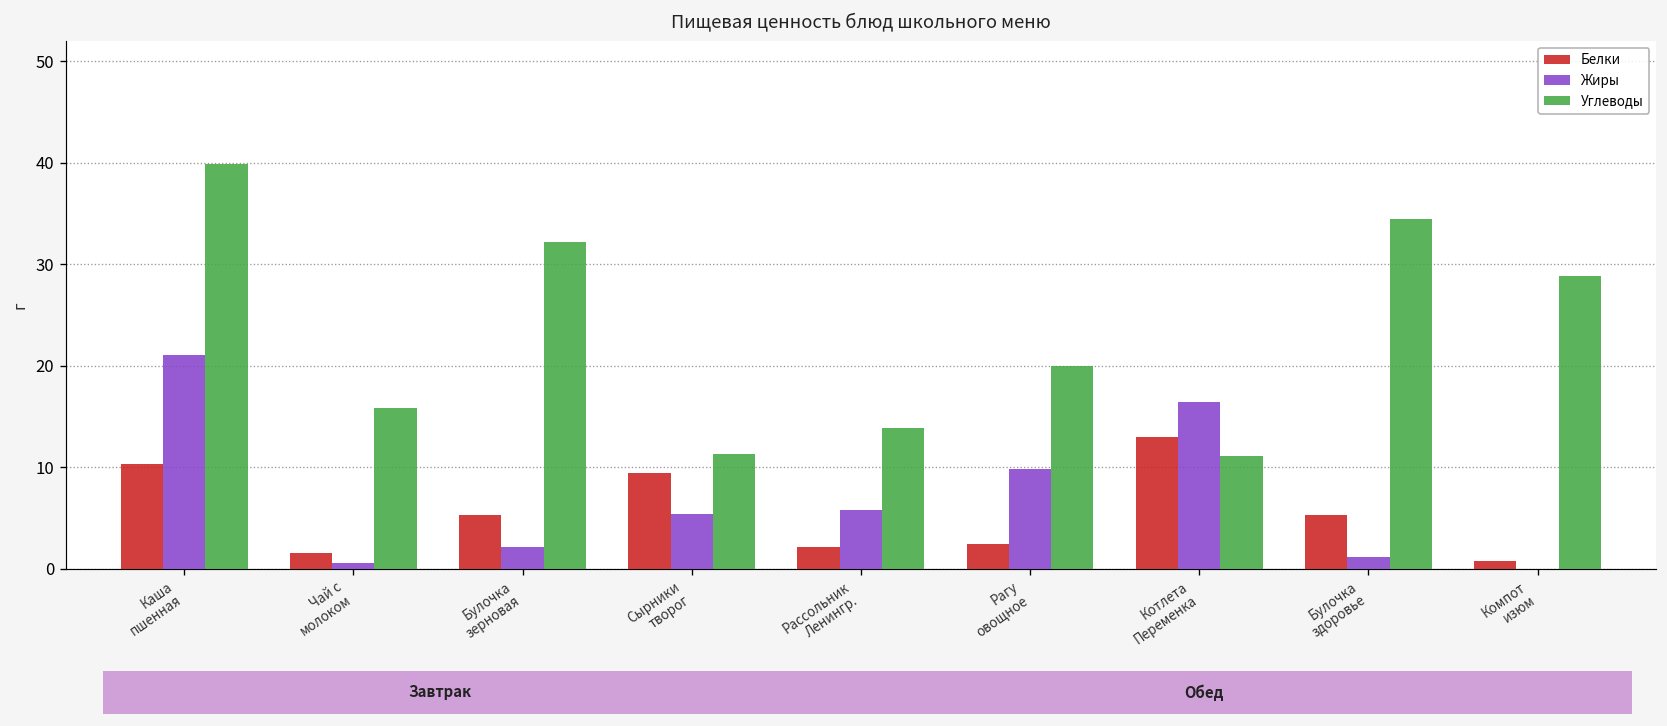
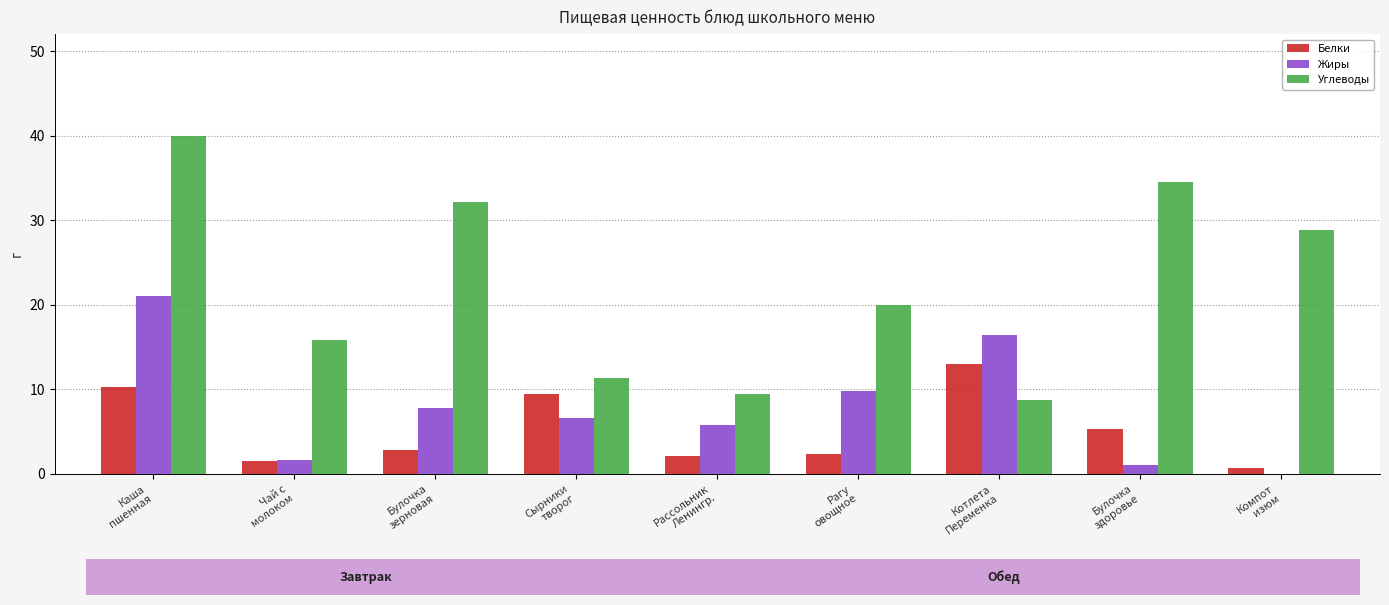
Жиры, Чай с молоком: 1 -> 2
Белки, Булочка зерновая: 5 -> 3
Жиры, Булочка зерновая: 2 -> 8
Жиры, Сырники творог: 5 -> 7
Углеводы, Рассольник Ленингр.: 14 -> 9
Углеводы, Котлета Переменка: 11 -> 9
